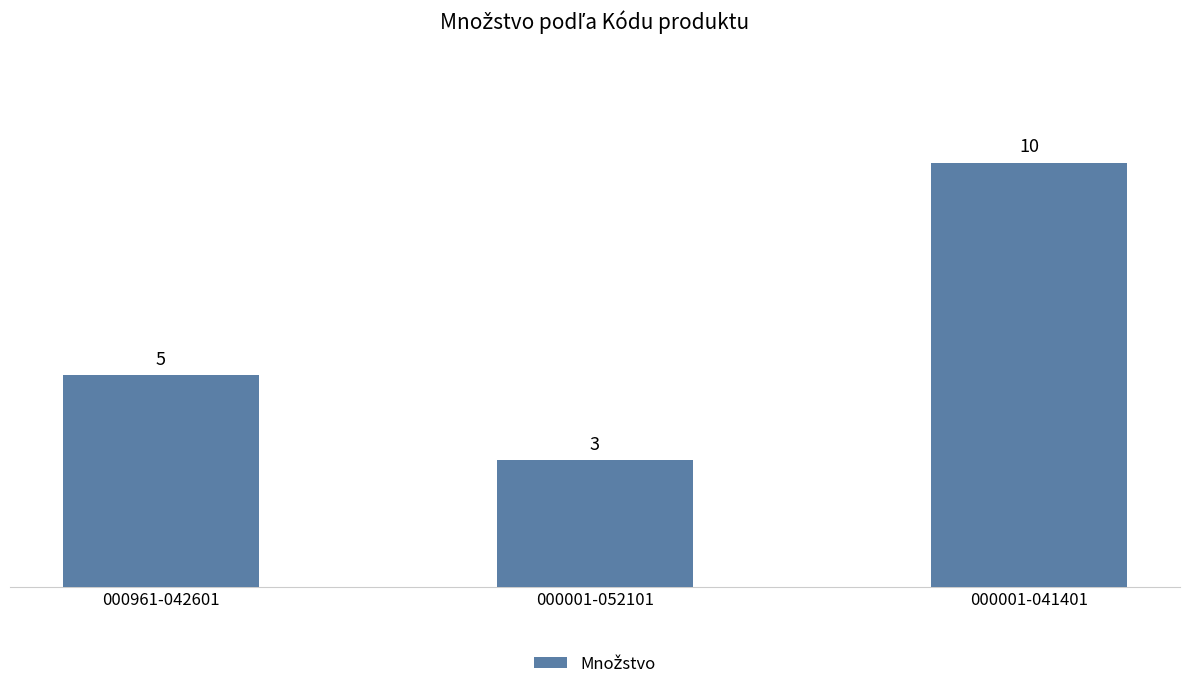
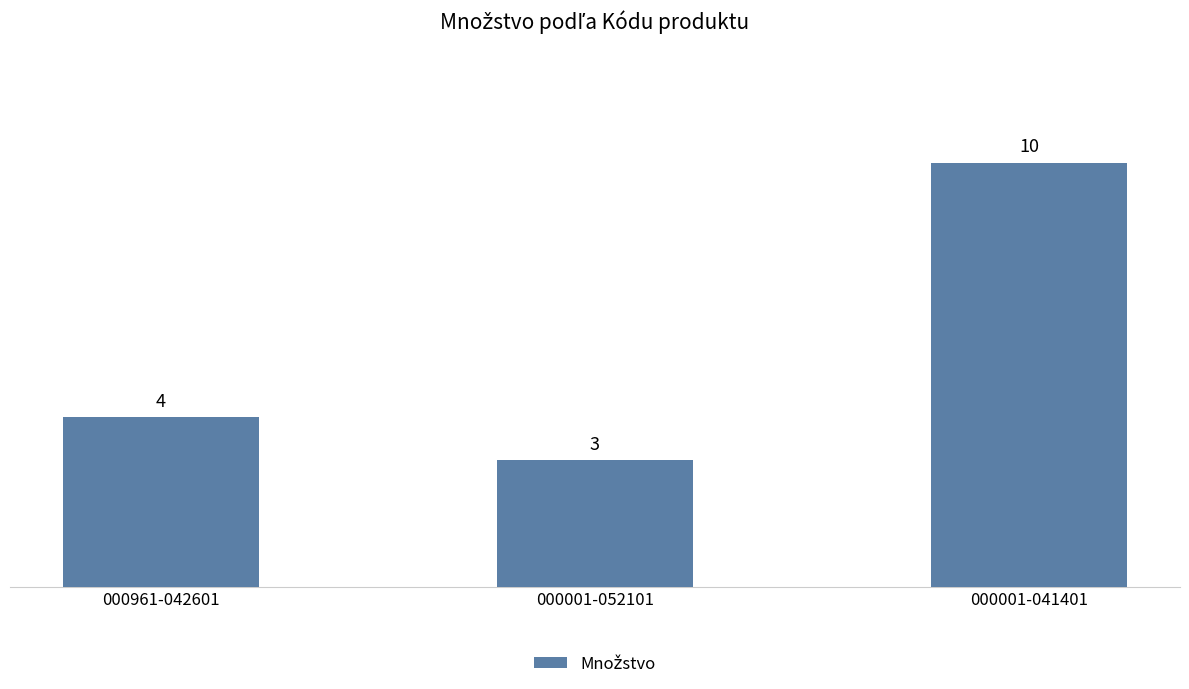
000961-042601: 5 -> 4
